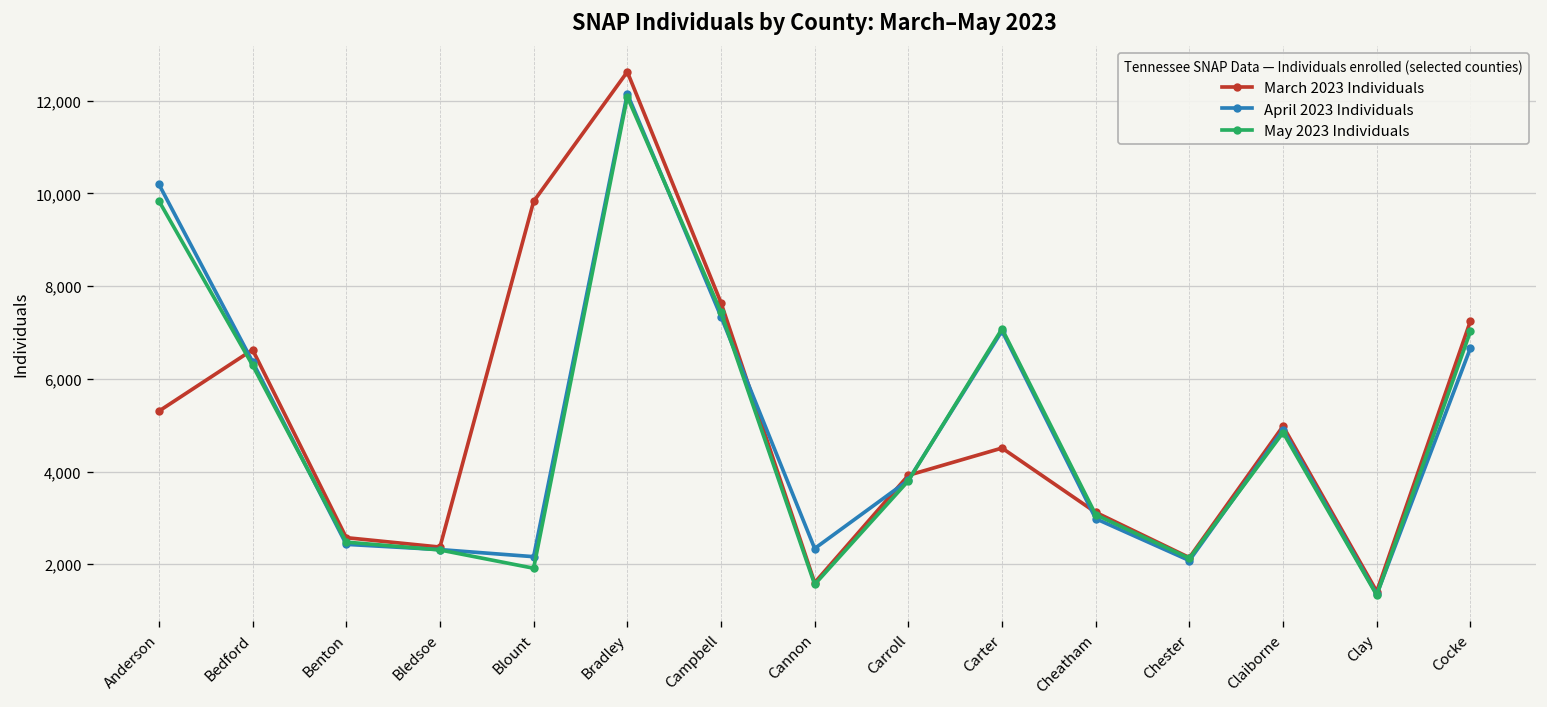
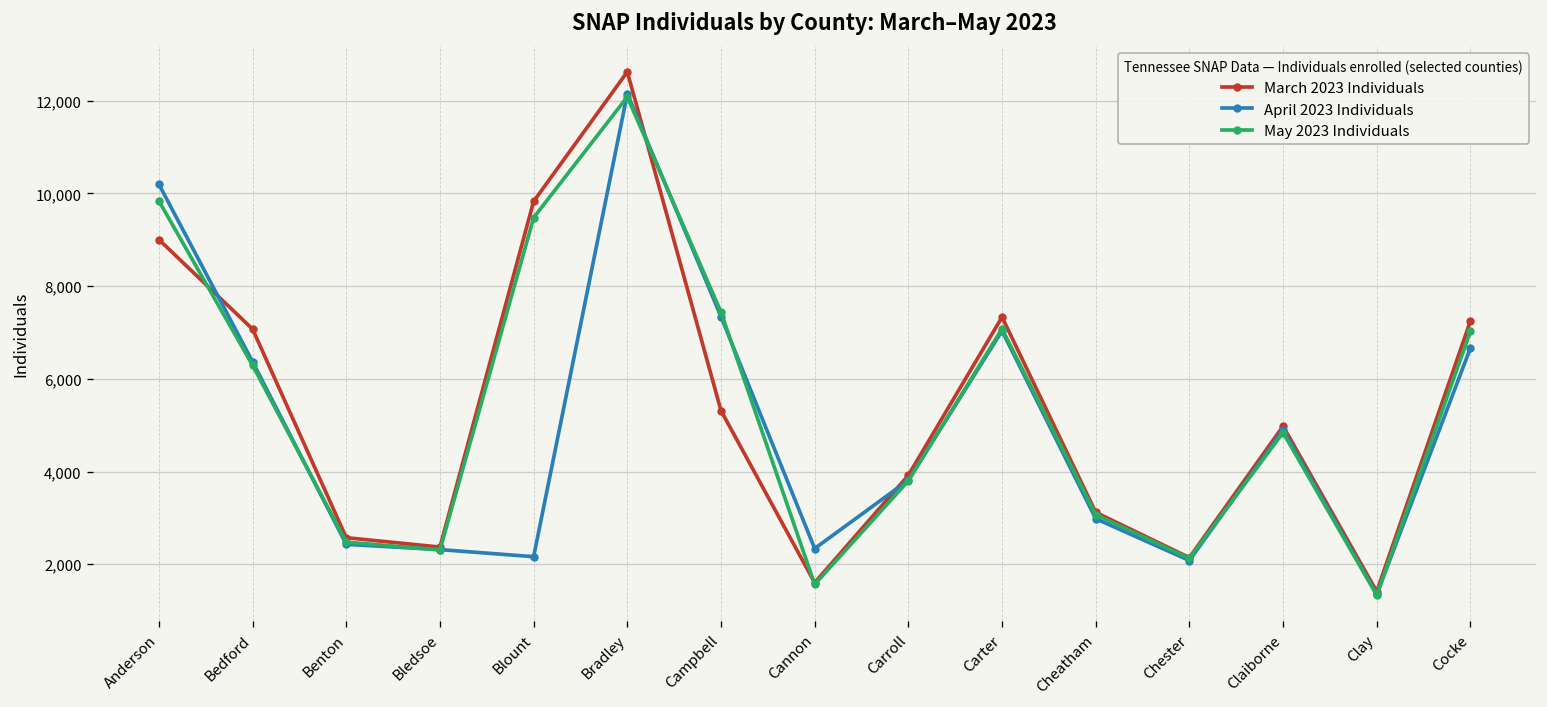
March 2023 Individuals, Anderson: 5,300 -> 9,000
March 2023 Individuals, Bedford: 6,600 -> 7,100
May 2023 Individuals, Blount: 1,900 -> 9,500
March 2023 Individuals, Campbell: 7,600 -> 5,300
March 2023 Individuals, Carter: 4,500 -> 7,300
